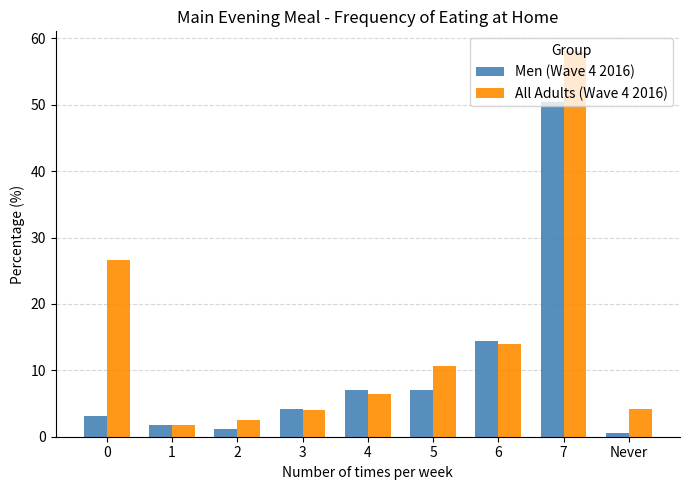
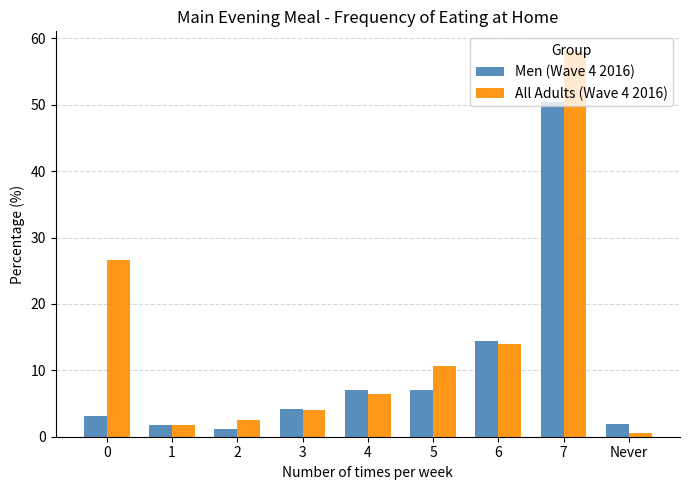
Men (Wave 4 2016), Never: 1 -> 2
All Adults (Wave 4 2016), Never: 4 -> 1
